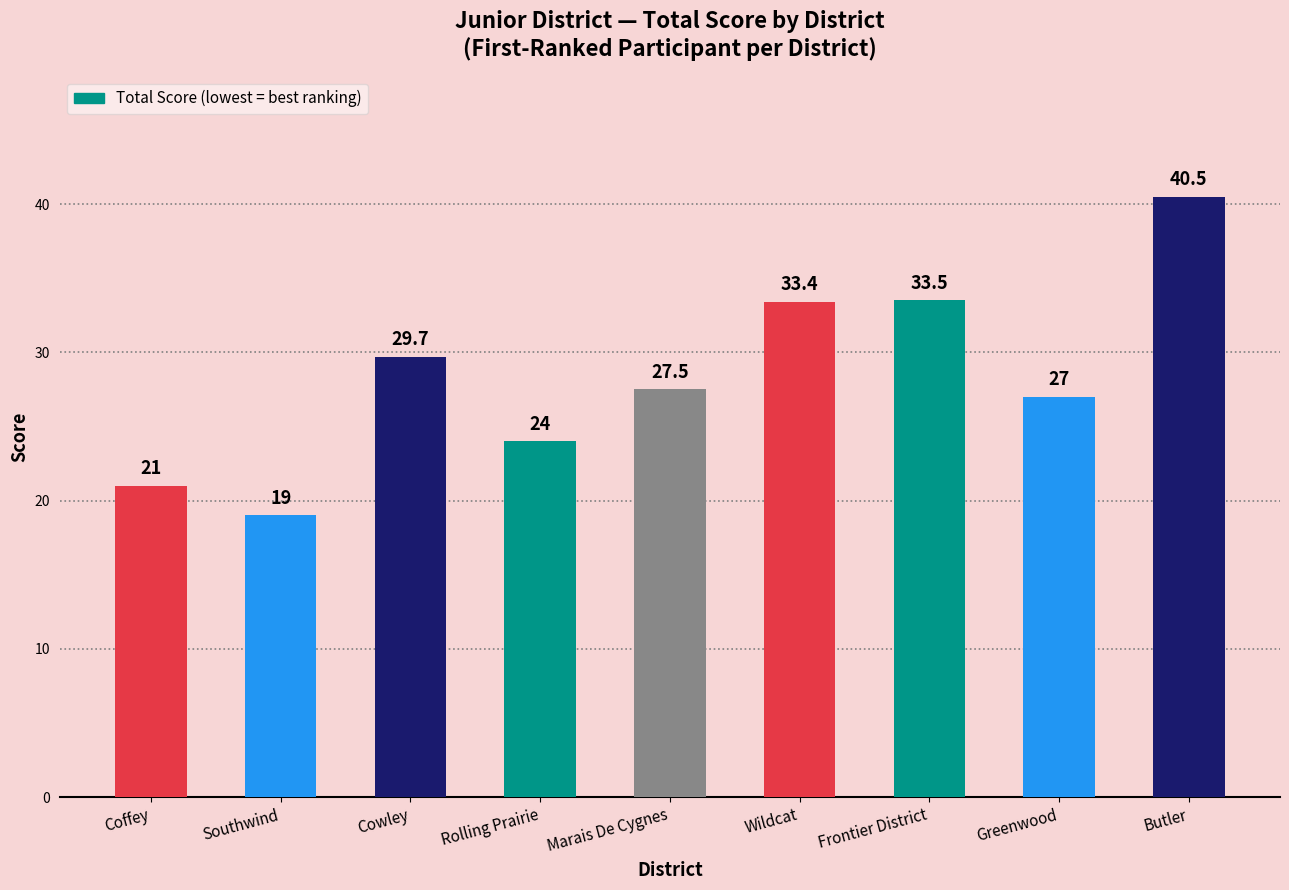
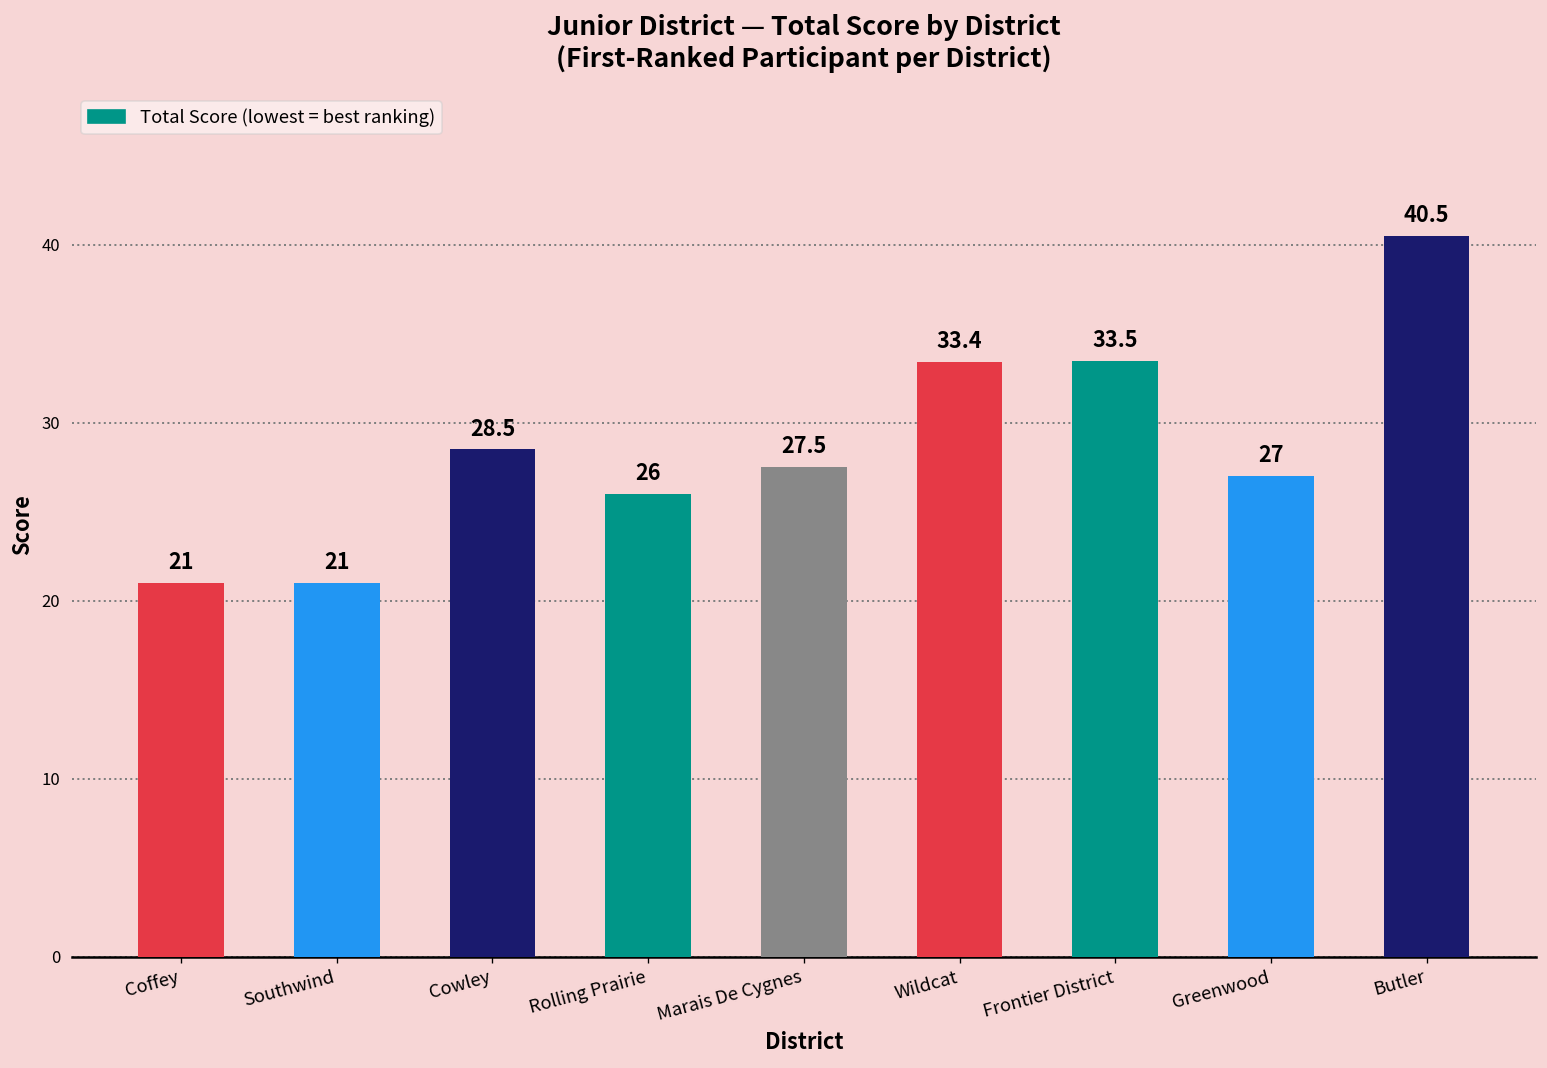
Southwind: 19 -> 21
Cowley: 29.7 -> 28.5
Rolling Prairie: 24 -> 26
